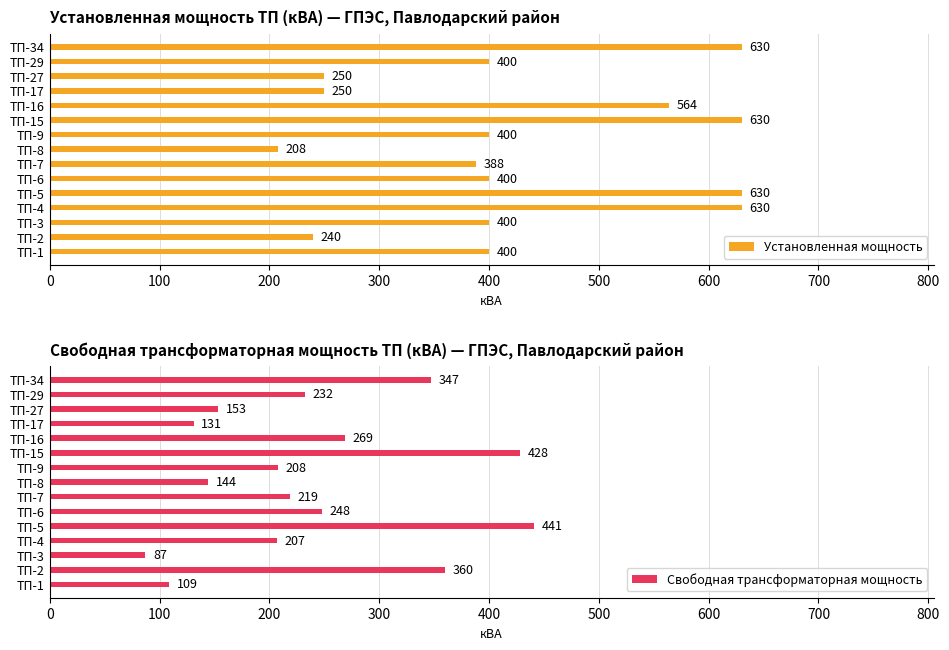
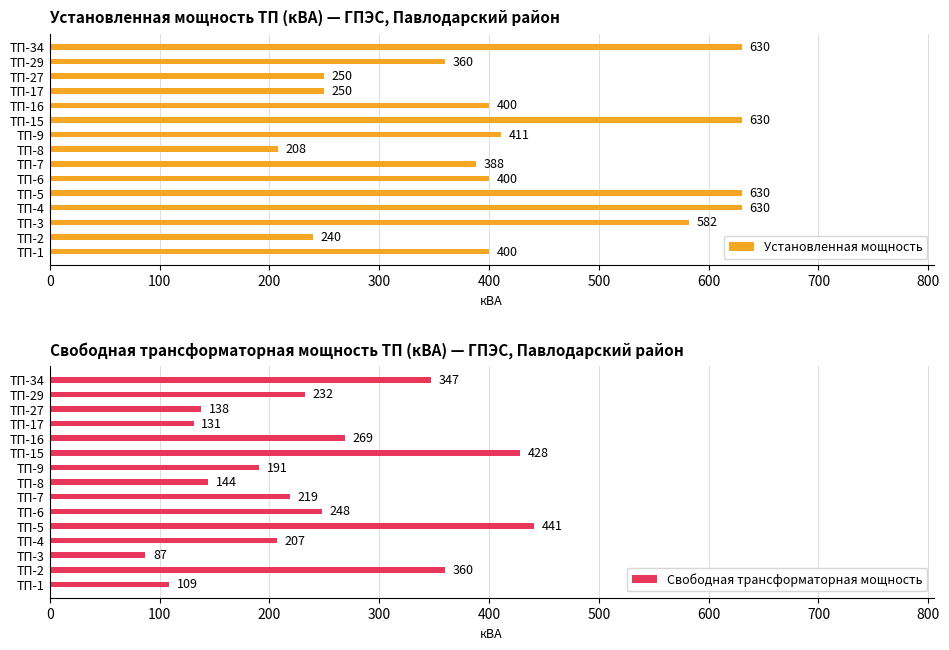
Установленная мощность ТП (кВА) — ГПЭС, Павлодарский район, ТП-29: 400 -> 360
Установленная мощность ТП (кВА) — ГПЭС, Павлодарский район, ТП-16: 564 -> 400
Установленная мощность ТП (кВА) — ГПЭС, Павлодарский район, ТП-9: 400 -> 411
Установленная мощность ТП (кВА) — ГПЭС, Павлодарский район, ТП-3: 400 -> 582
Свободная трансформаторная мощность ТП (кВА) — ГПЭС, Павлодарский район, ТП-27: 153 -> 138
Свободная трансформаторная мощность ТП (кВА) — ГПЭС, Павлодарский район, ТП-9: 208 -> 191
